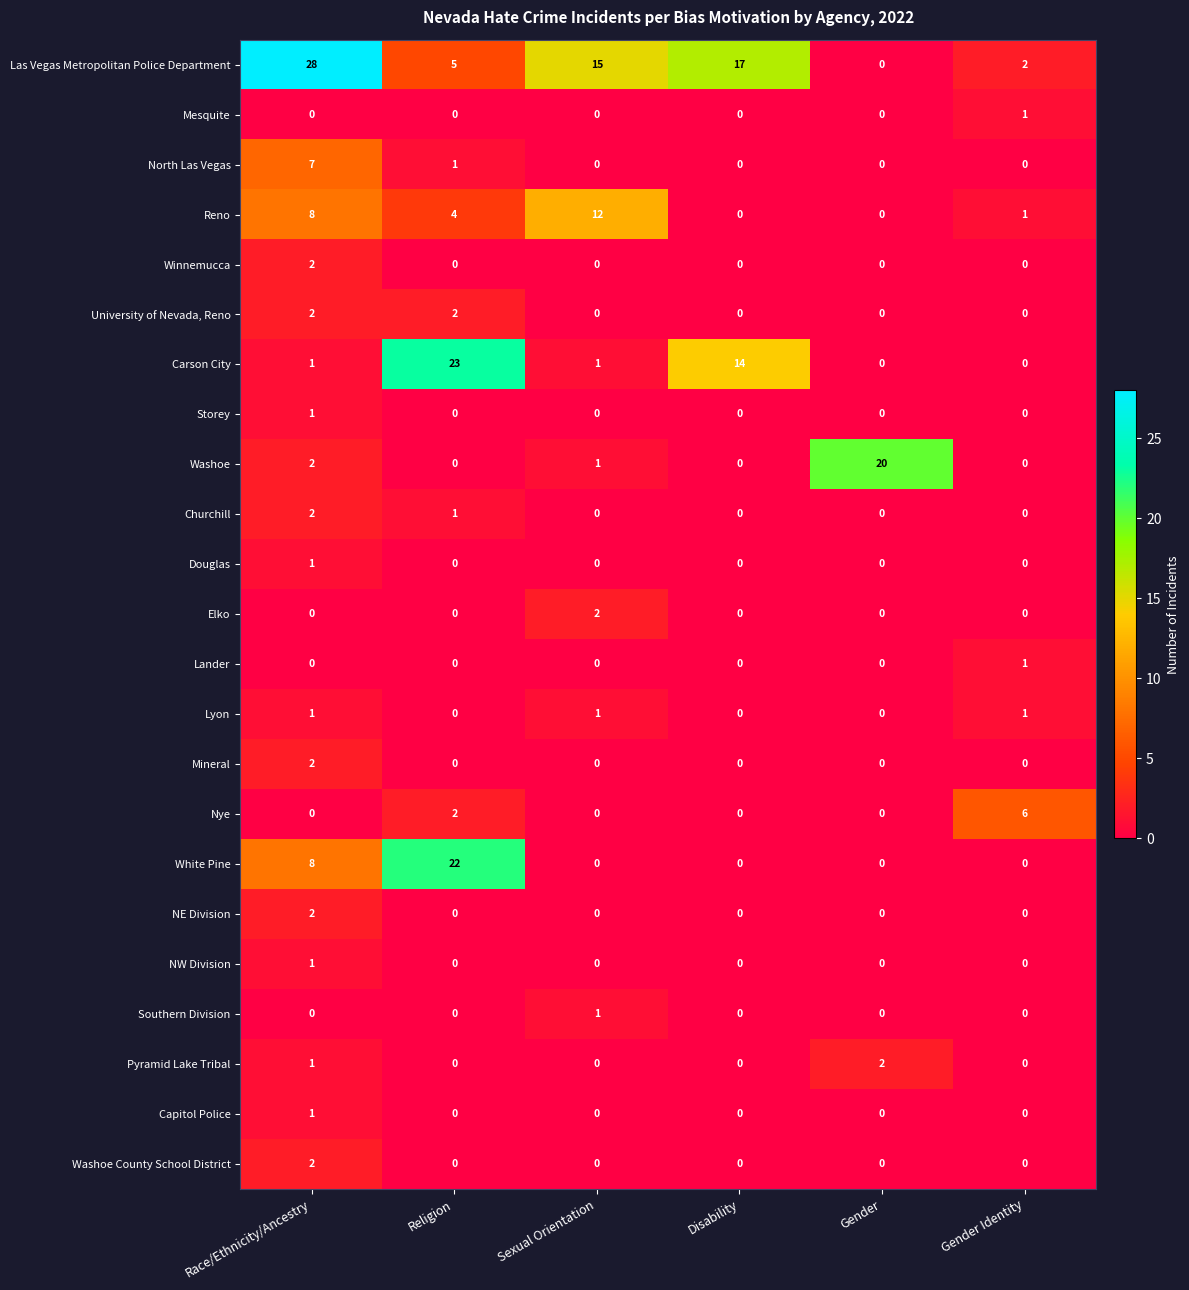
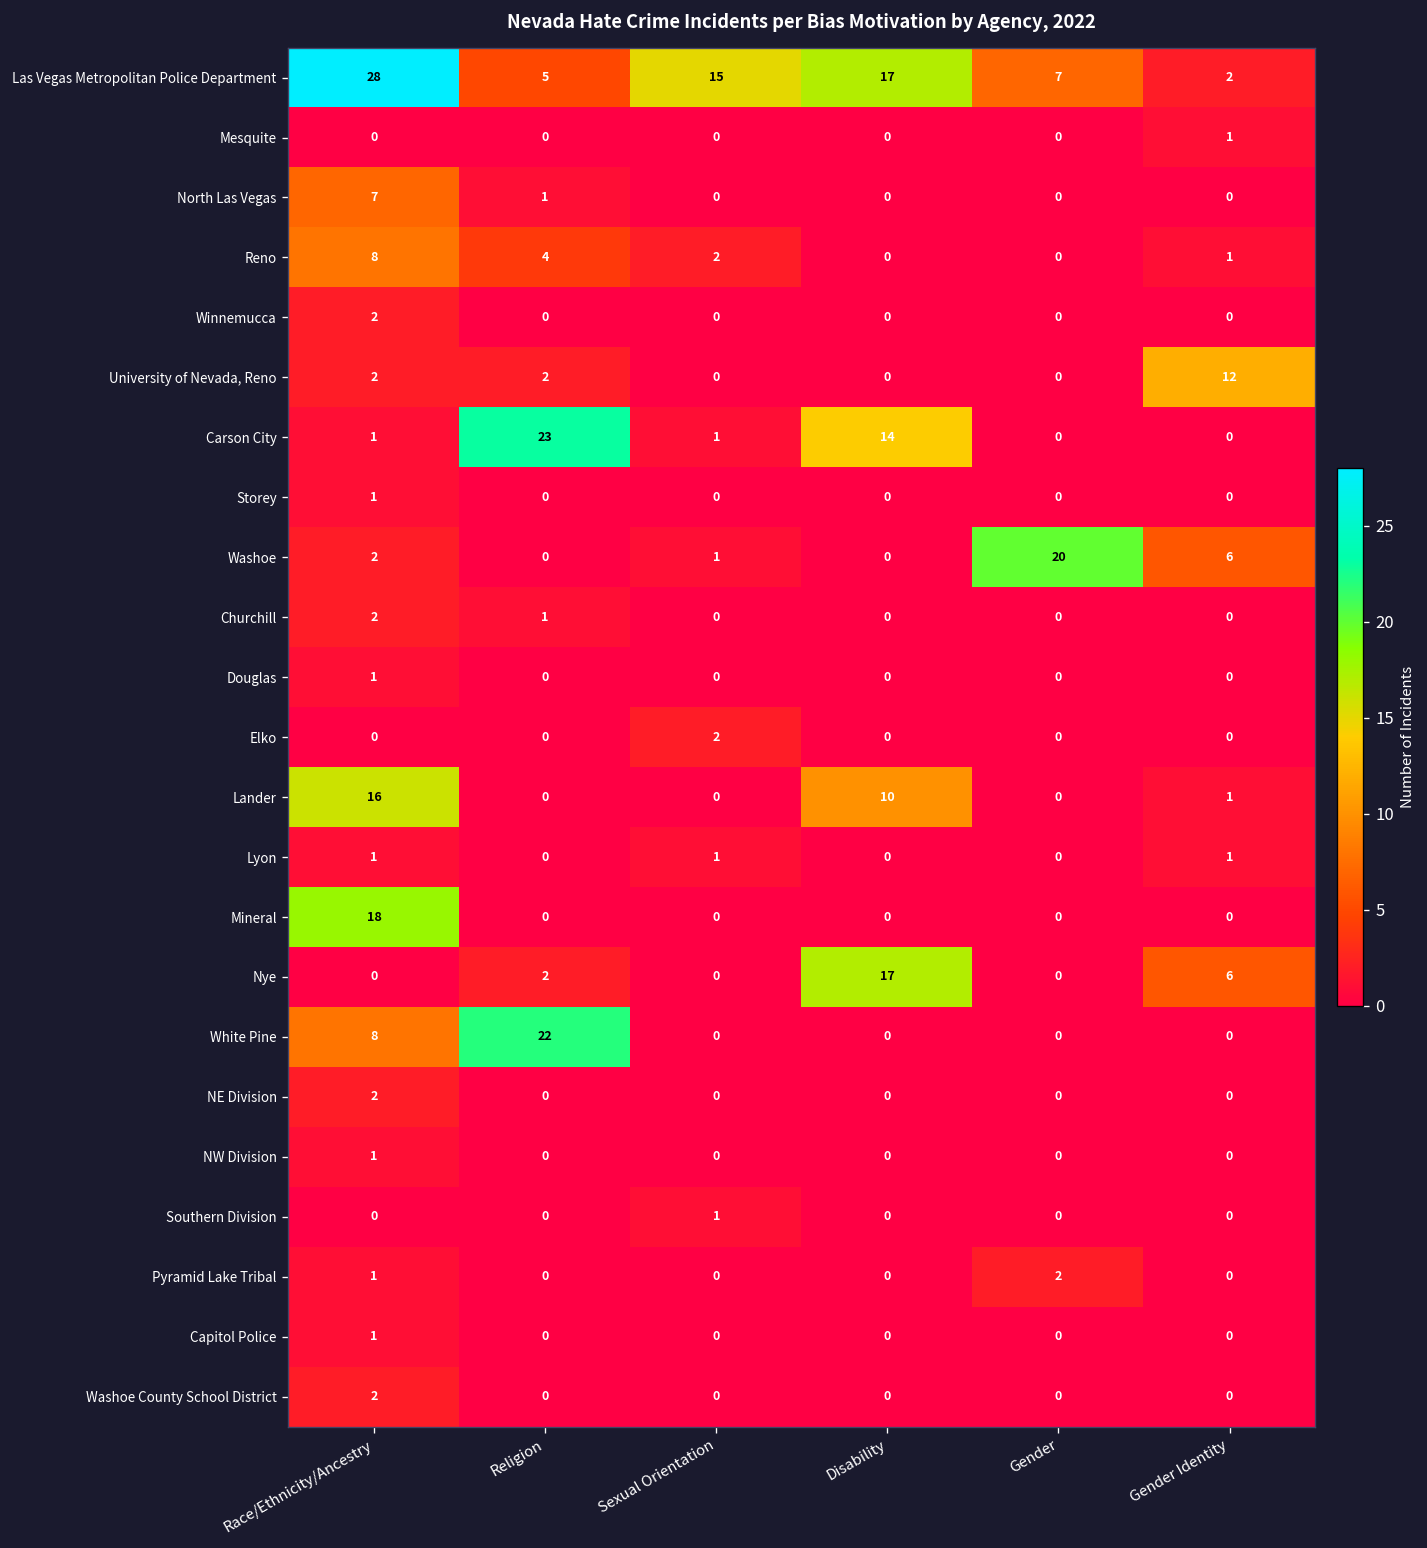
Las Vegas Metropolitan Police Department, Gender: 0 -> 7
Reno, Sexual Orientation: 12 -> 2
University of Nevada, Reno, Gender Identity: 0 -> 12
Washoe, Gender Identity: 0 -> 6
Lander, Race/Ethnicity/Ancestry: 0 -> 16
Lander, Disability: 0 -> 10
Mineral, Race/Ethnicity/Ancestry: 2 -> 18
Nye, Disability: 0 -> 17
